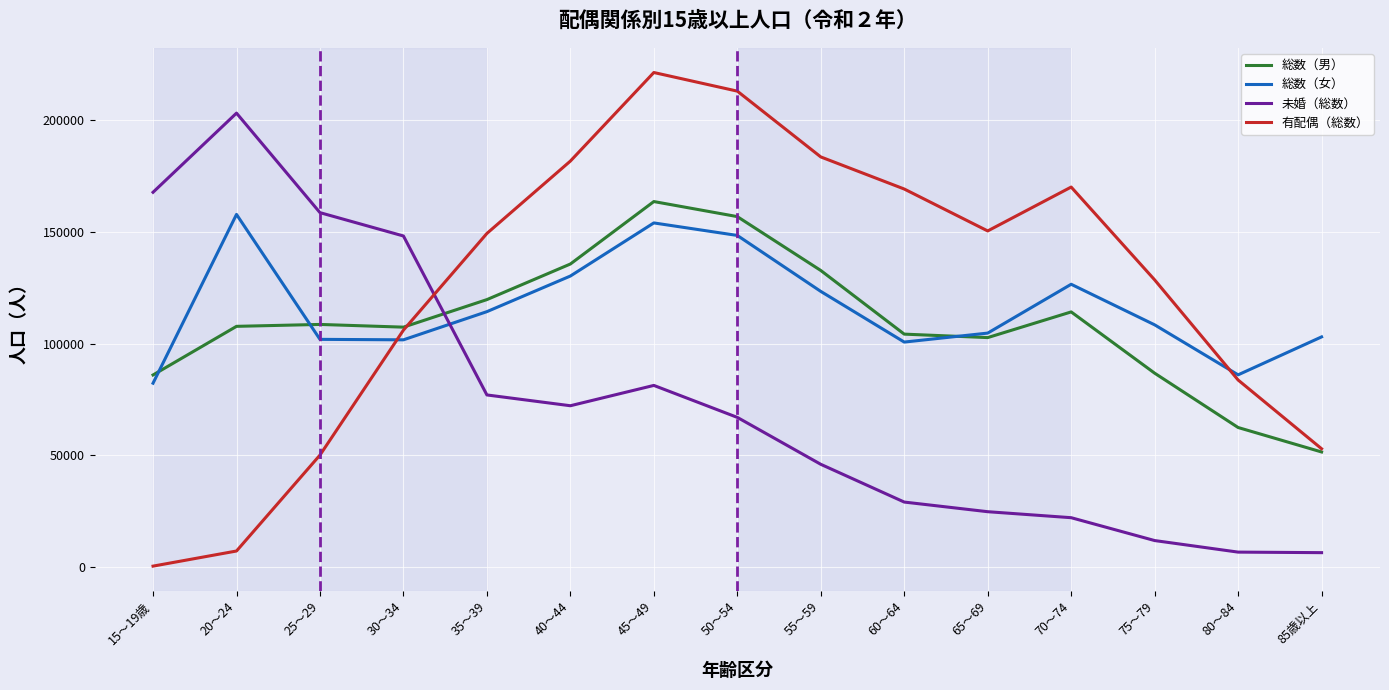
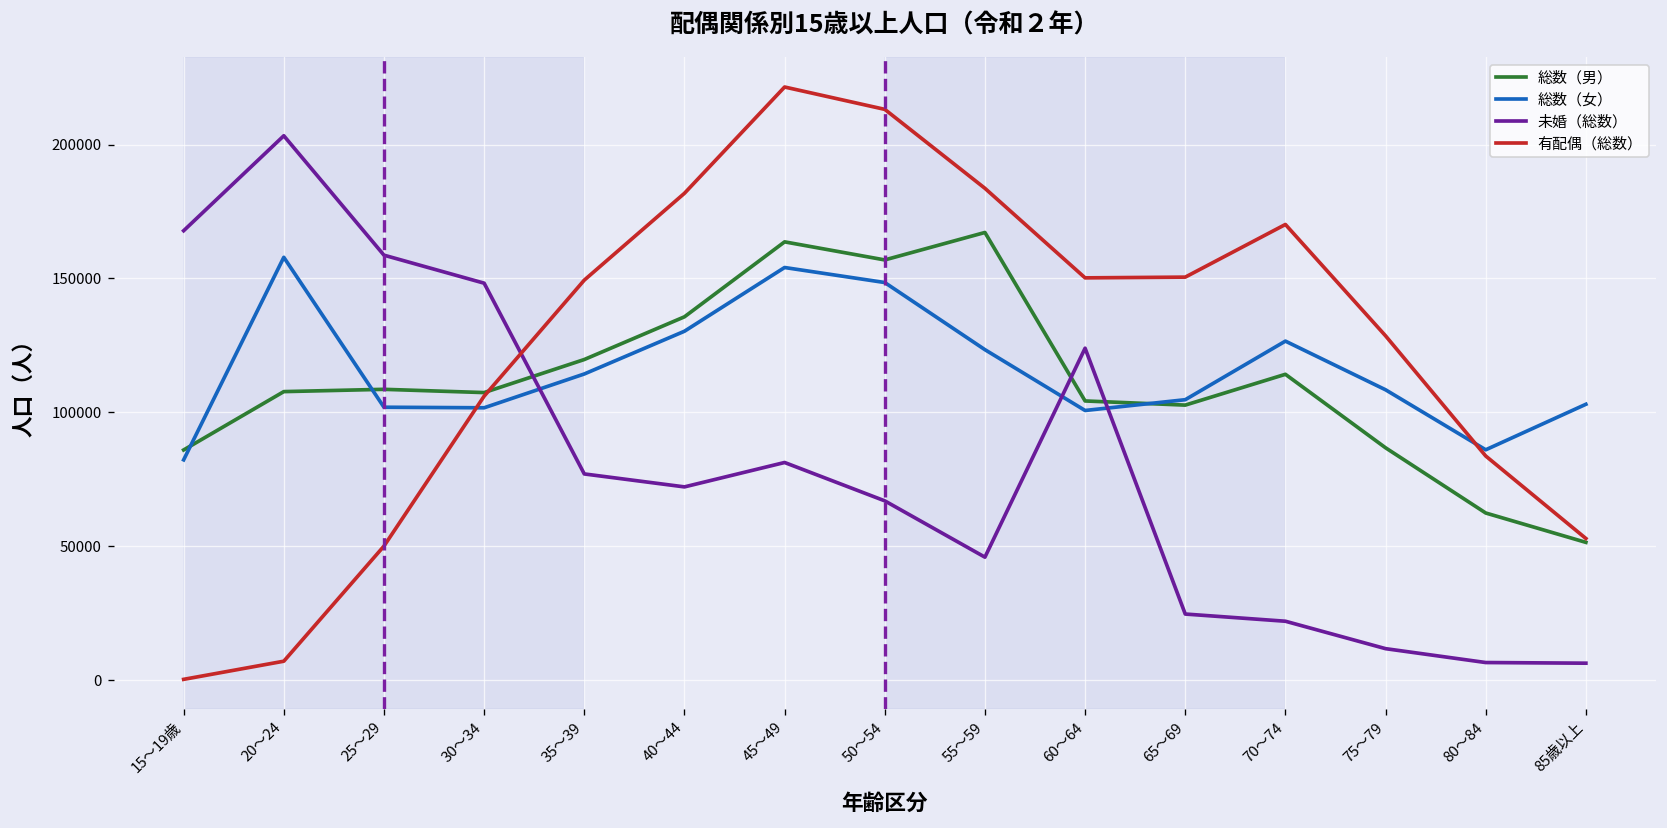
総数（男）, 55～59: 133000 -> 167000
未婚（総数）, 60～64: 29000 -> 124000
有配偶（総数）, 60～64: 169000 -> 150000
